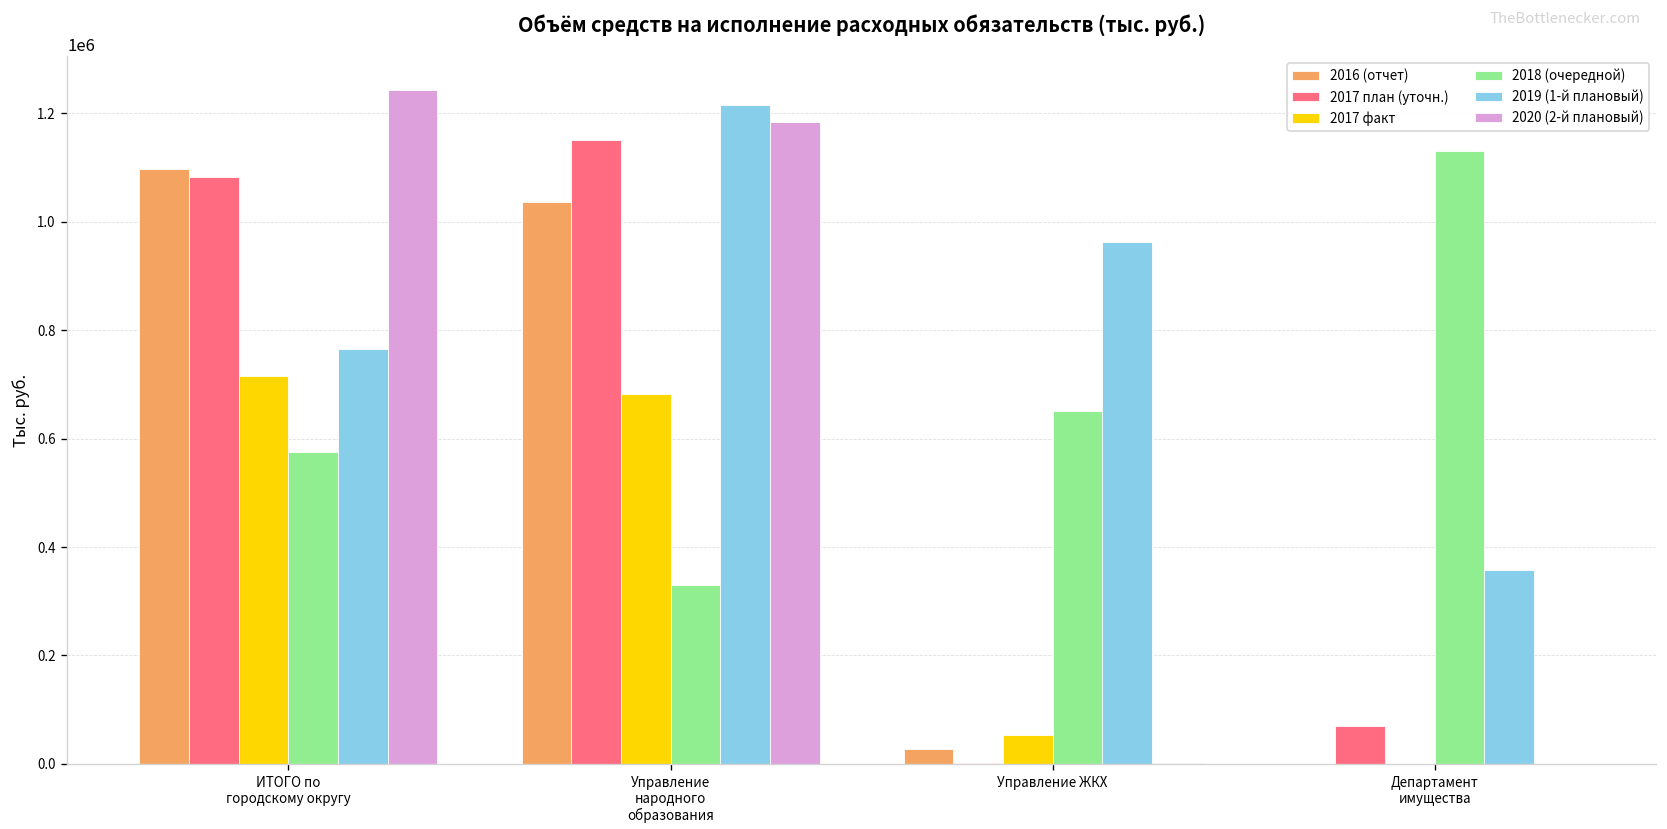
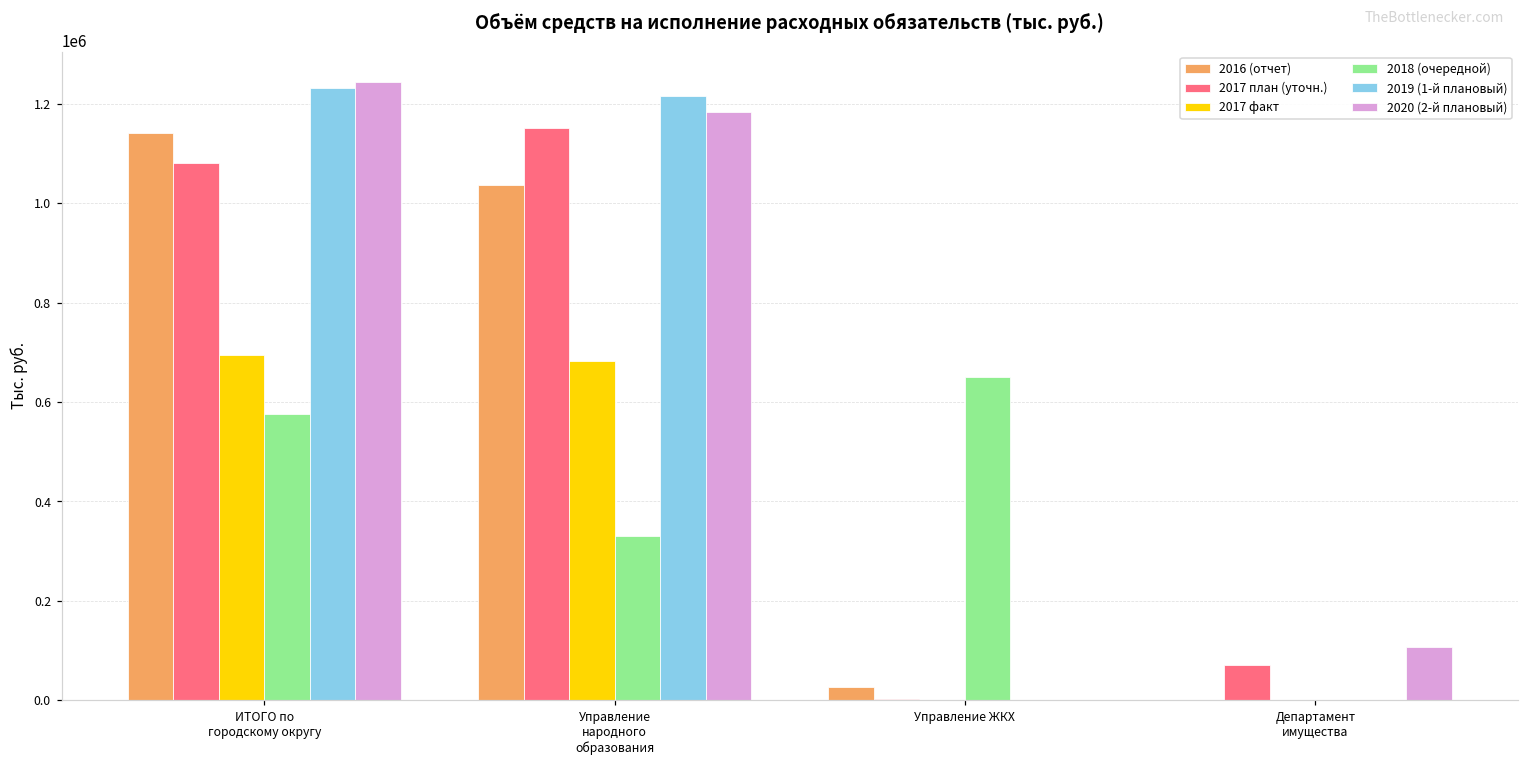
2016 (отчет), ИТОГО по городскому округу: 1100000 -> 1140000
2017 факт, ИТОГО по городскому округу: 710000 -> 700000
2019 (1-й плановый), ИТОГО по городскому округу: 770000 -> 1230000
2017 факт, Управление ЖКХ: 50000 -> 0
2019 (1-й плановый), Управление ЖКХ: 960000 -> 0
2018 (очередной), Департамент имущества: 1130000 -> 0
2019 (1-й плановый), Департамент имущества: 360000 -> 0
2020 (2-й плановый), Департамент имущества: 0 -> 110000
